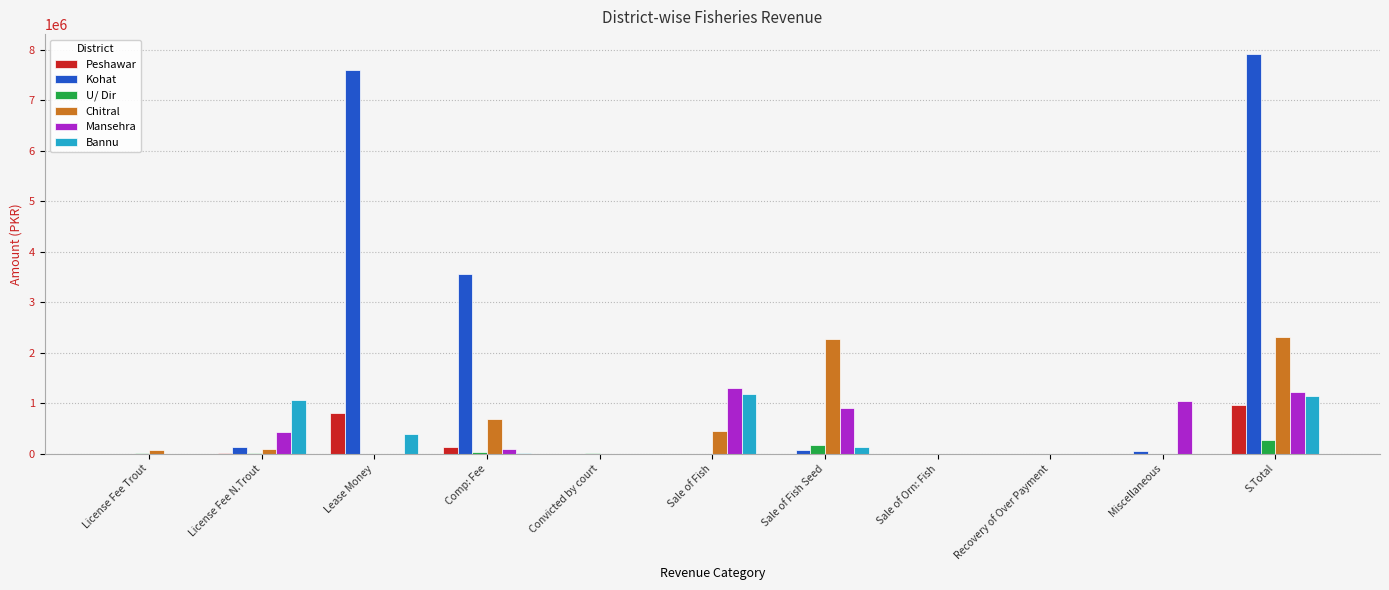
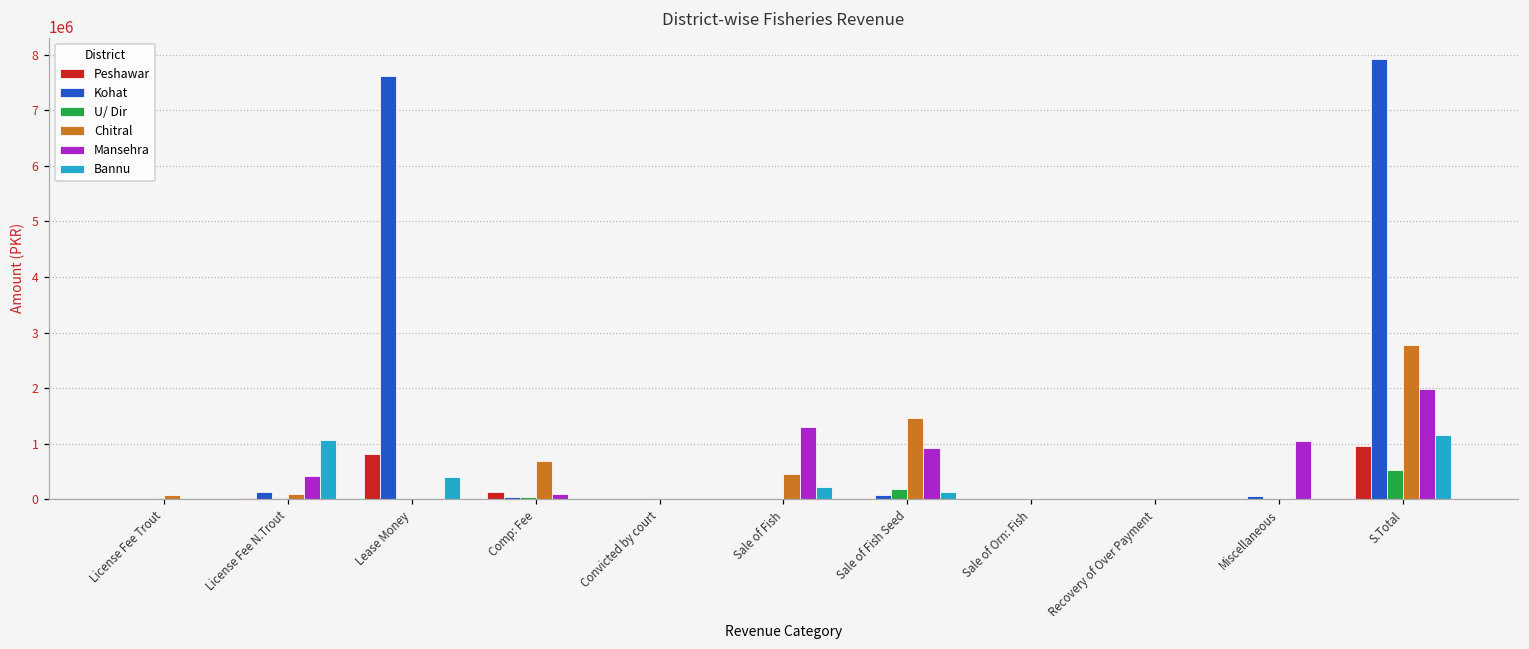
Kohat, Comp: Fee: 3600000 -> 0
Bannu, Sale of Fish: 1200000 -> 200000
Chitral, Sale of Fish Seed: 2300000 -> 1500000
U/ Dir, S.Total: 300000 -> 500000
Chitral, S.Total: 2300000 -> 2800000
Mansehra, S.Total: 1200000 -> 2000000
